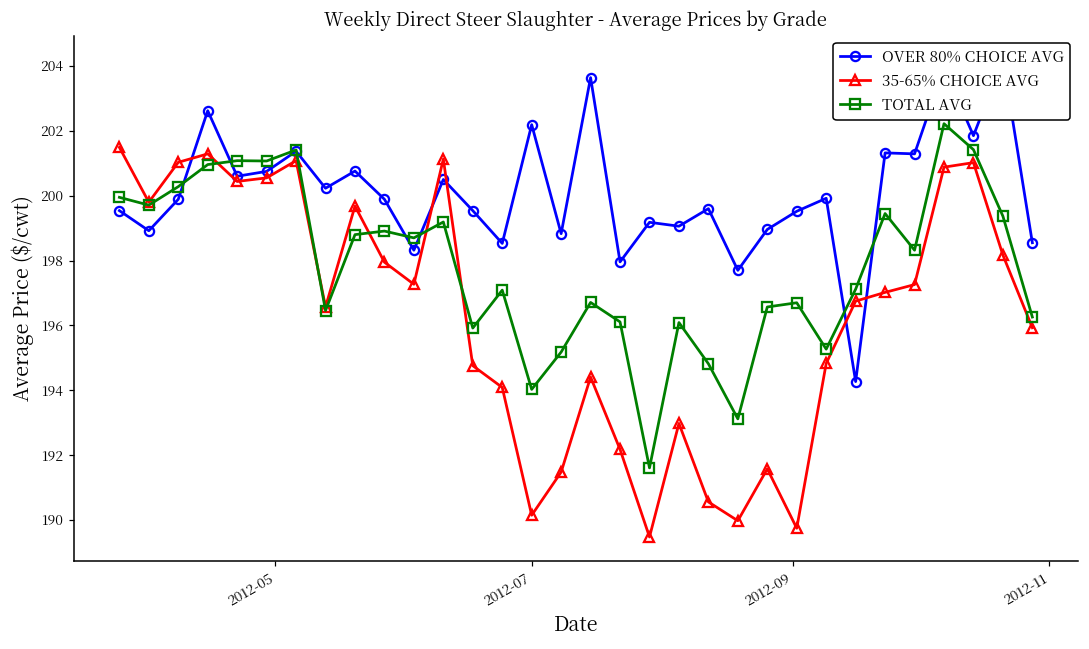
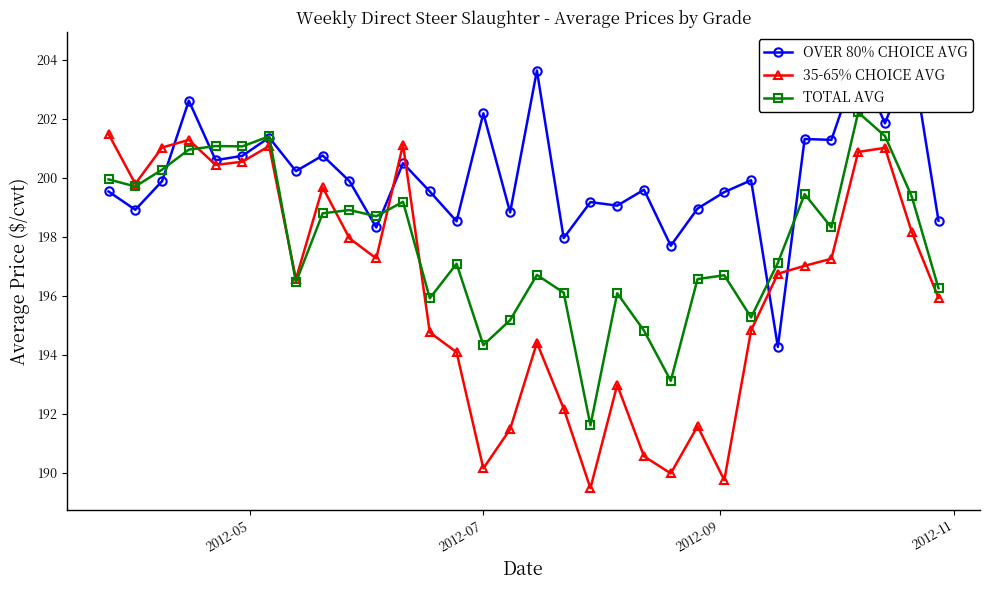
TOTAL AVG, 2012-07: 194.0 -> 194.3
